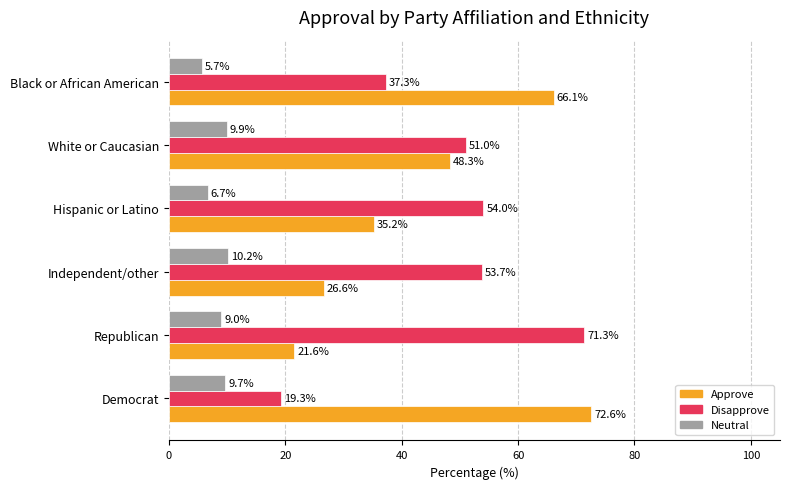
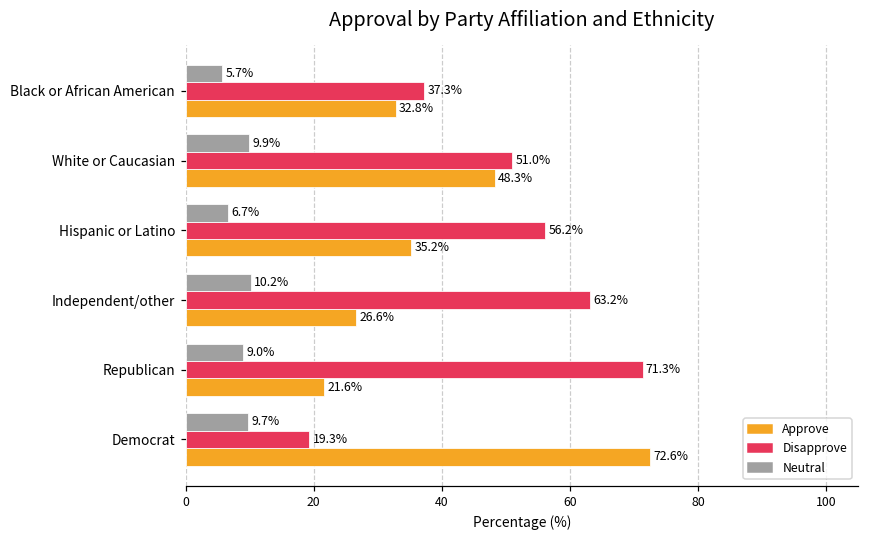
Approve, Black or African American: 66.1% -> 32.8%
Disapprove, Hispanic or Latino: 54.0% -> 56.2%
Disapprove, Independent/other: 53.7% -> 63.2%
